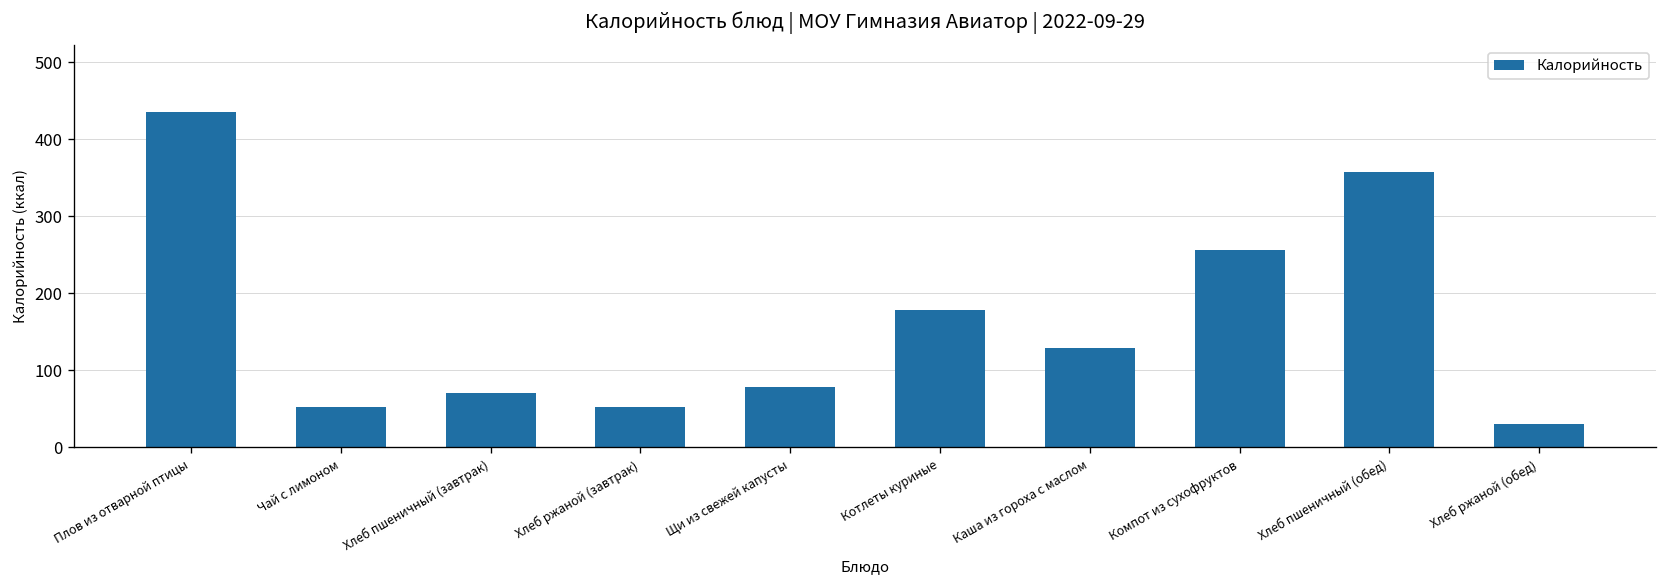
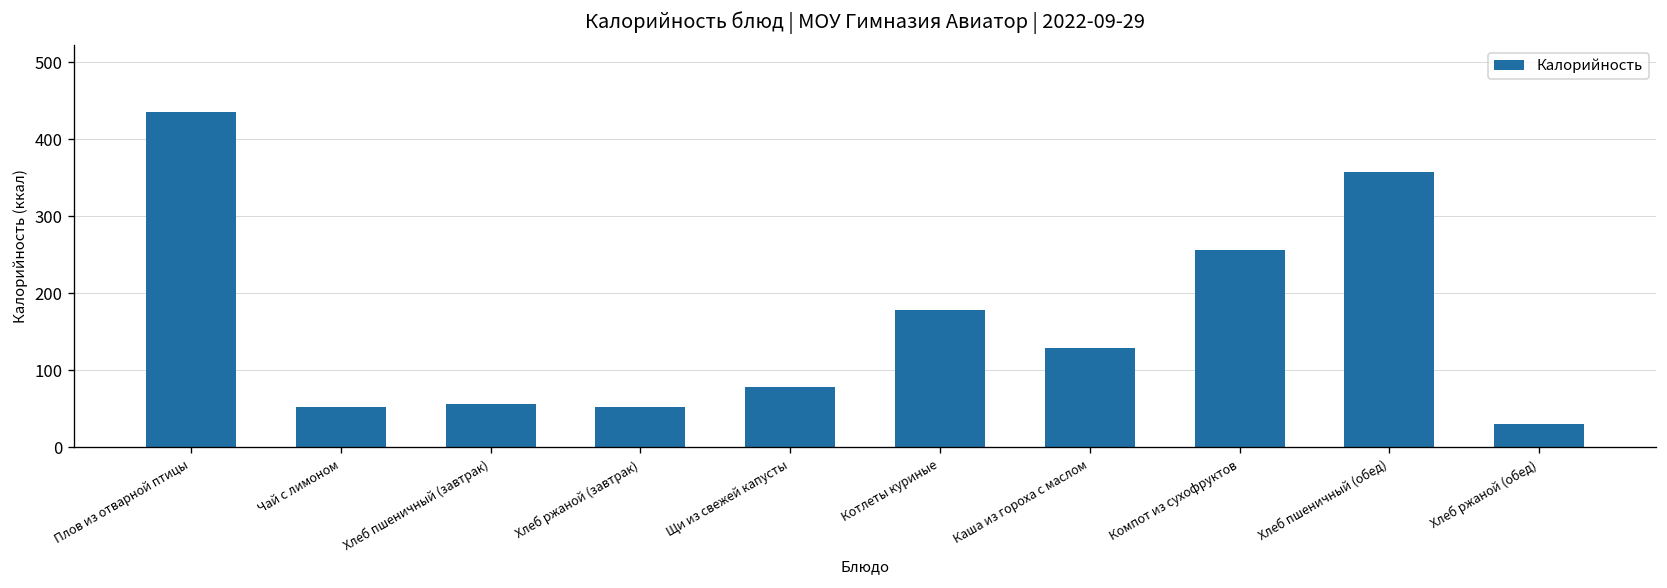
Хлеб пшеничный (завтрак): 70 -> 60
